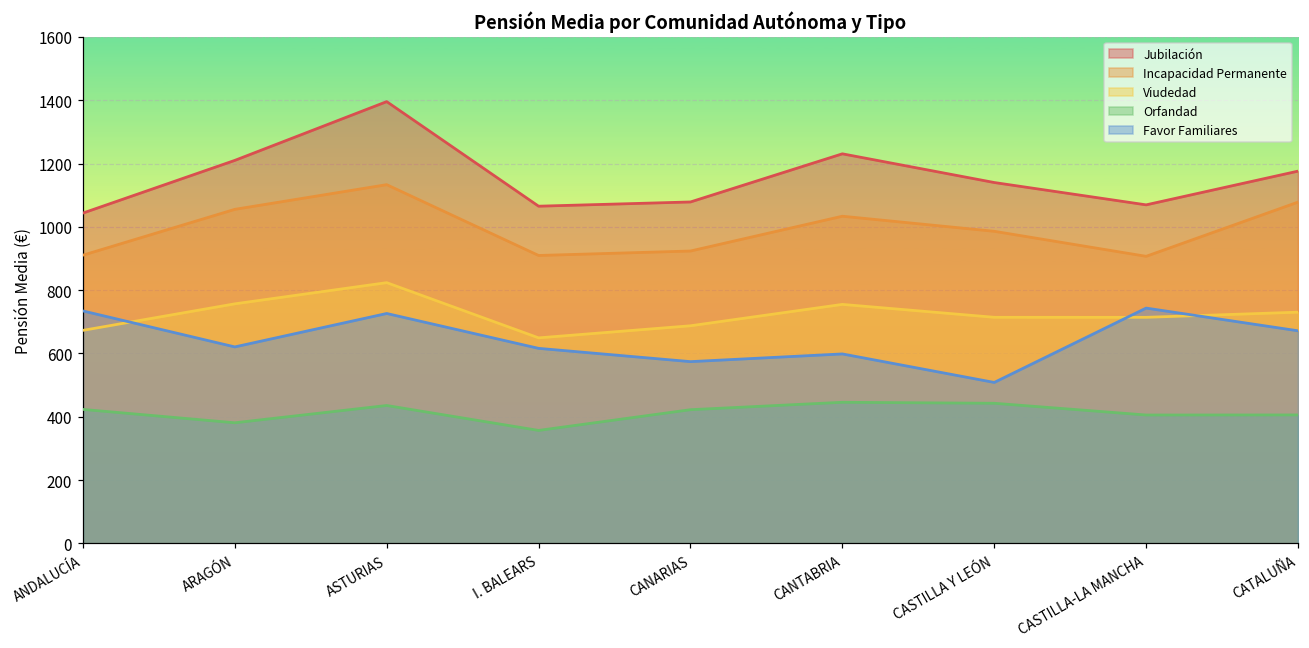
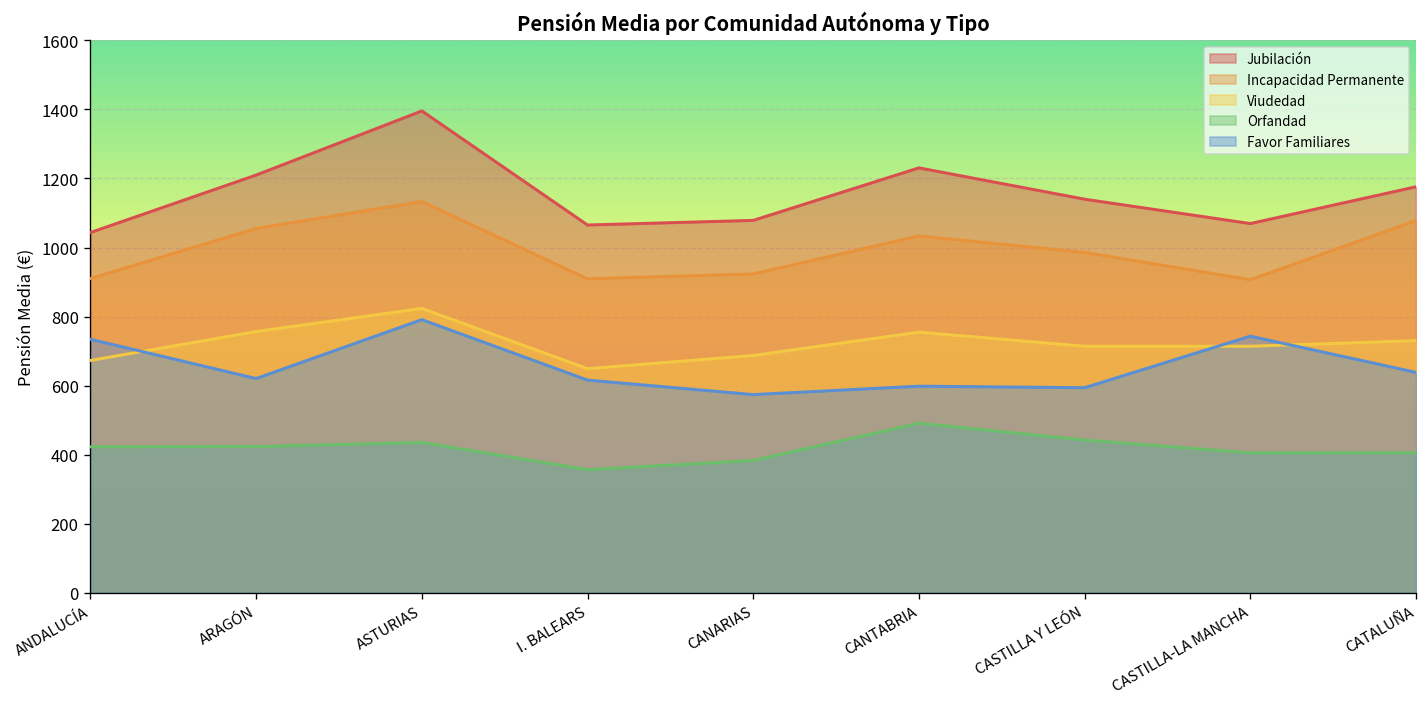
Orfandad, ARAGÓN: 380 -> 420
Favor Familiares, ASTURIAS: 730 -> 790
Orfandad, CANARIAS: 420 -> 380
Orfandad, CANTABRIA: 450 -> 490
Favor Familiares, CASTILLA Y LEÓN: 510 -> 590
Favor Familiares, CATALUÑA: 670 -> 640
